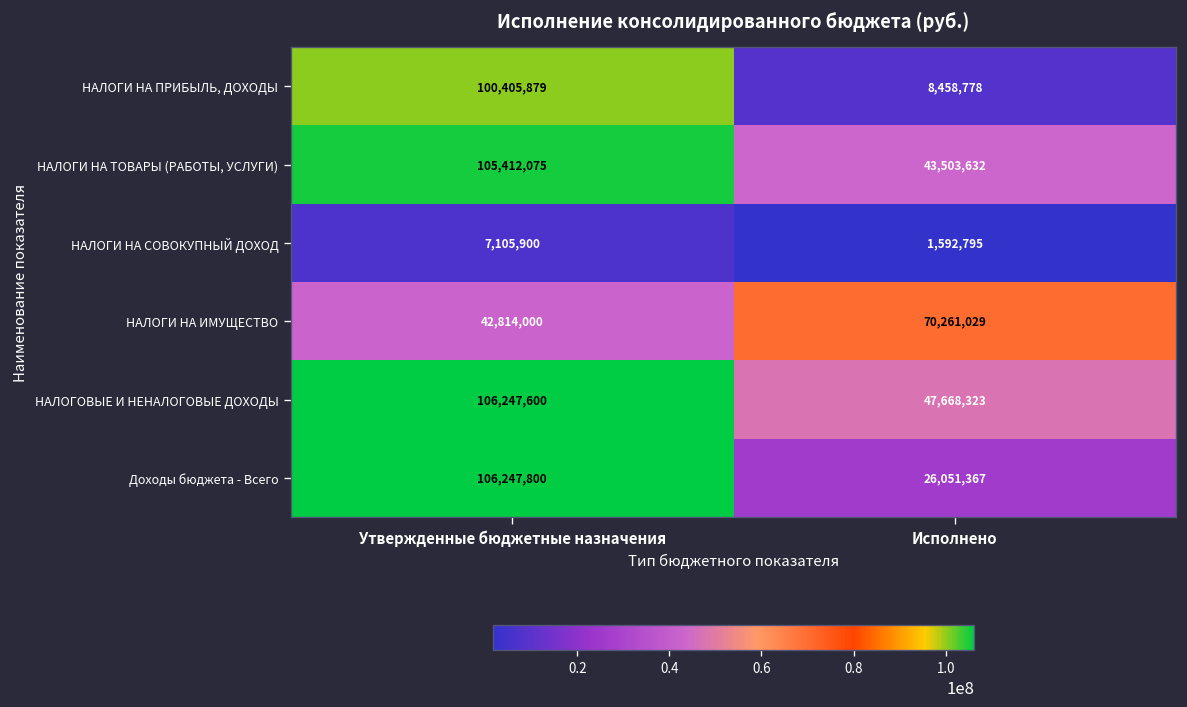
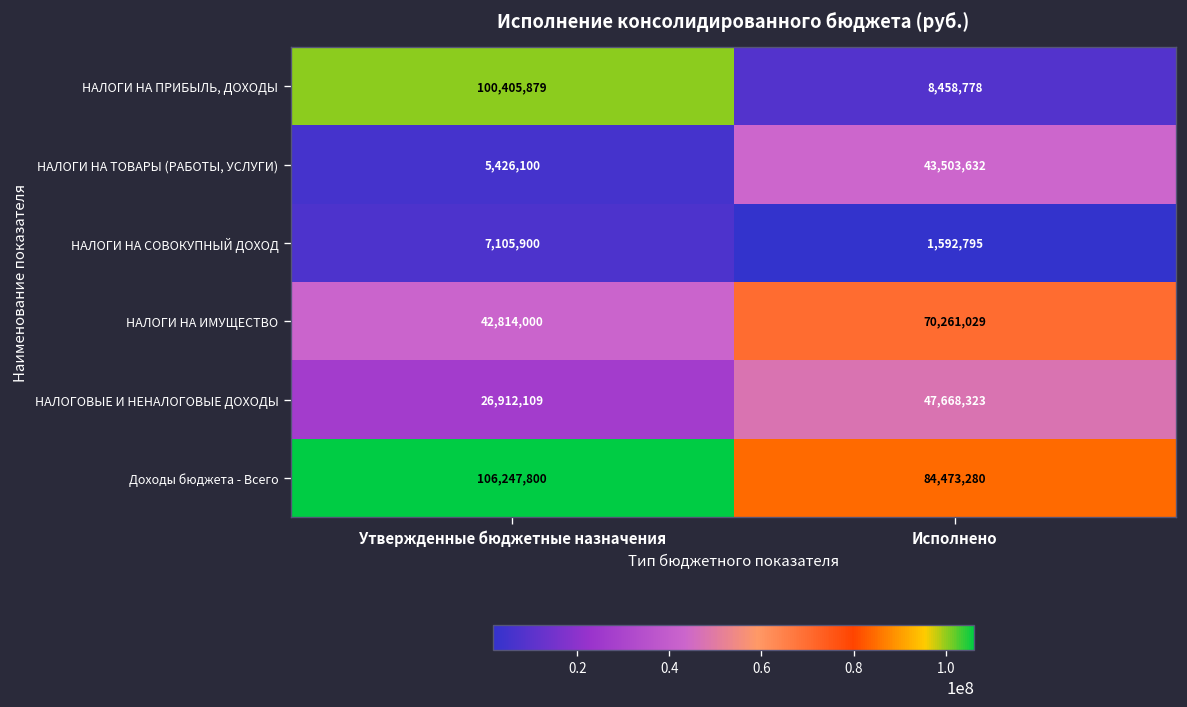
НАЛОГИ НА ТОВАРЫ (РАБОТЫ, УСЛУГИ), Утвержденные бюджетные назначения: 105,412,075 -> 5,426,100
НАЛОГОВЫЕ И НЕНАЛОГОВЫЕ ДОХОДЫ, Утвержденные бюджетные назначения: 106,247,600 -> 26,912,109
Доходы бюджета - Всего, Исполнено: 26,051,367 -> 84,473,280
